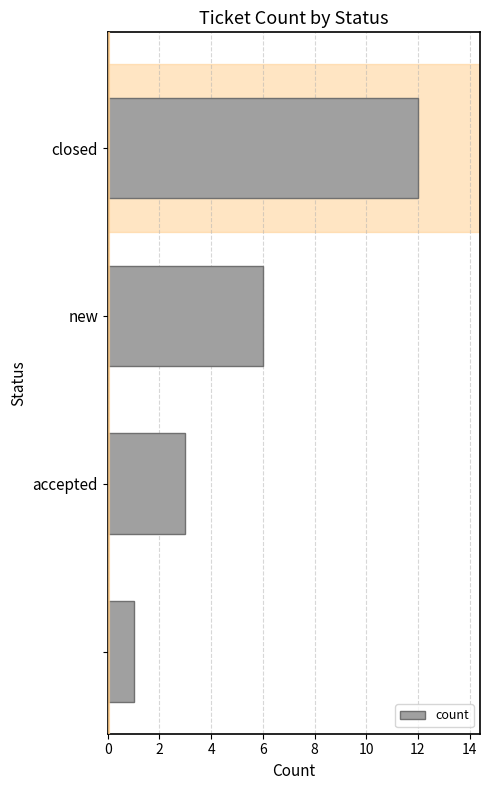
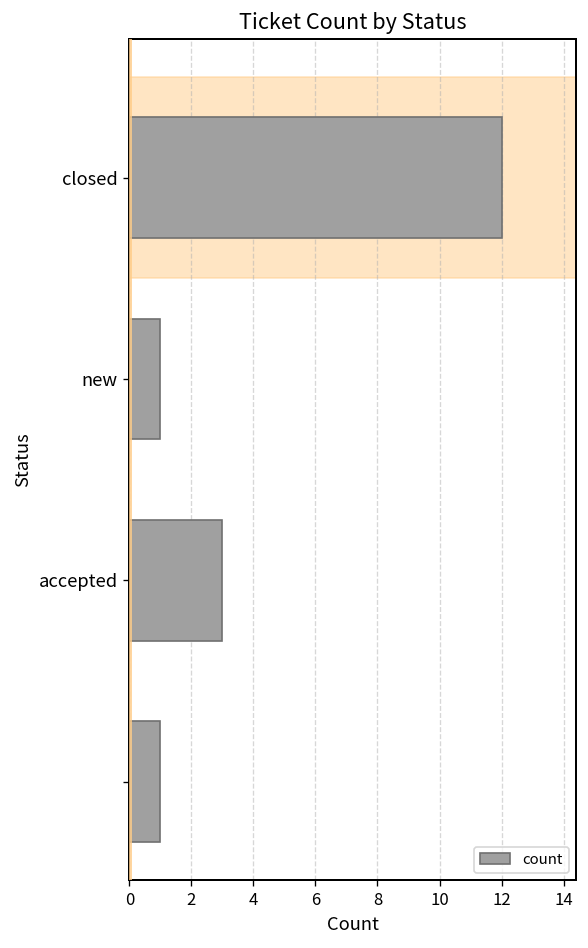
new: 6 -> 1
